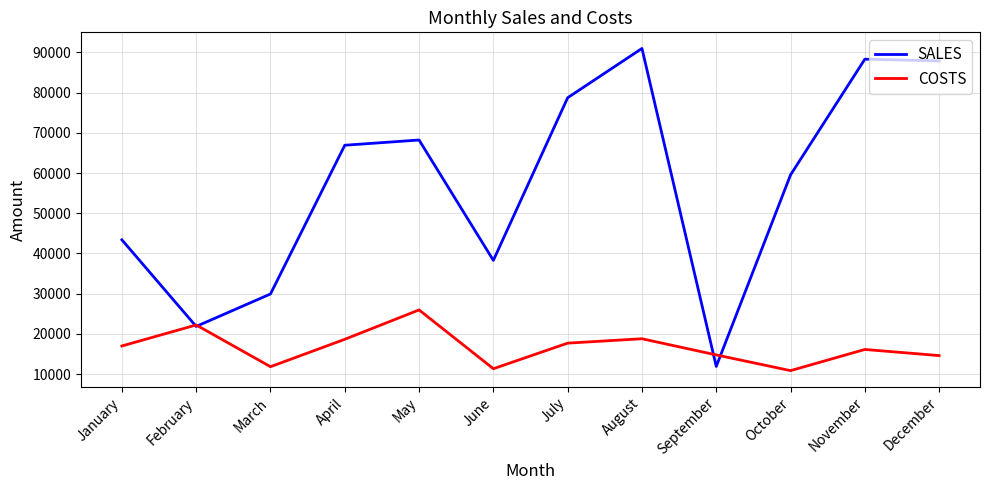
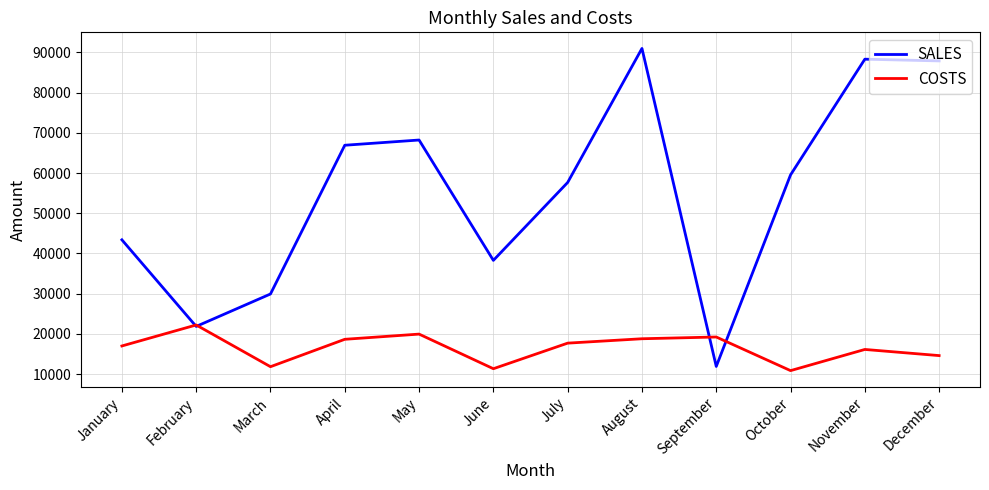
COSTS, May: 26000 -> 20000
SALES, July: 79000 -> 58000
COSTS, September: 15000 -> 19000
